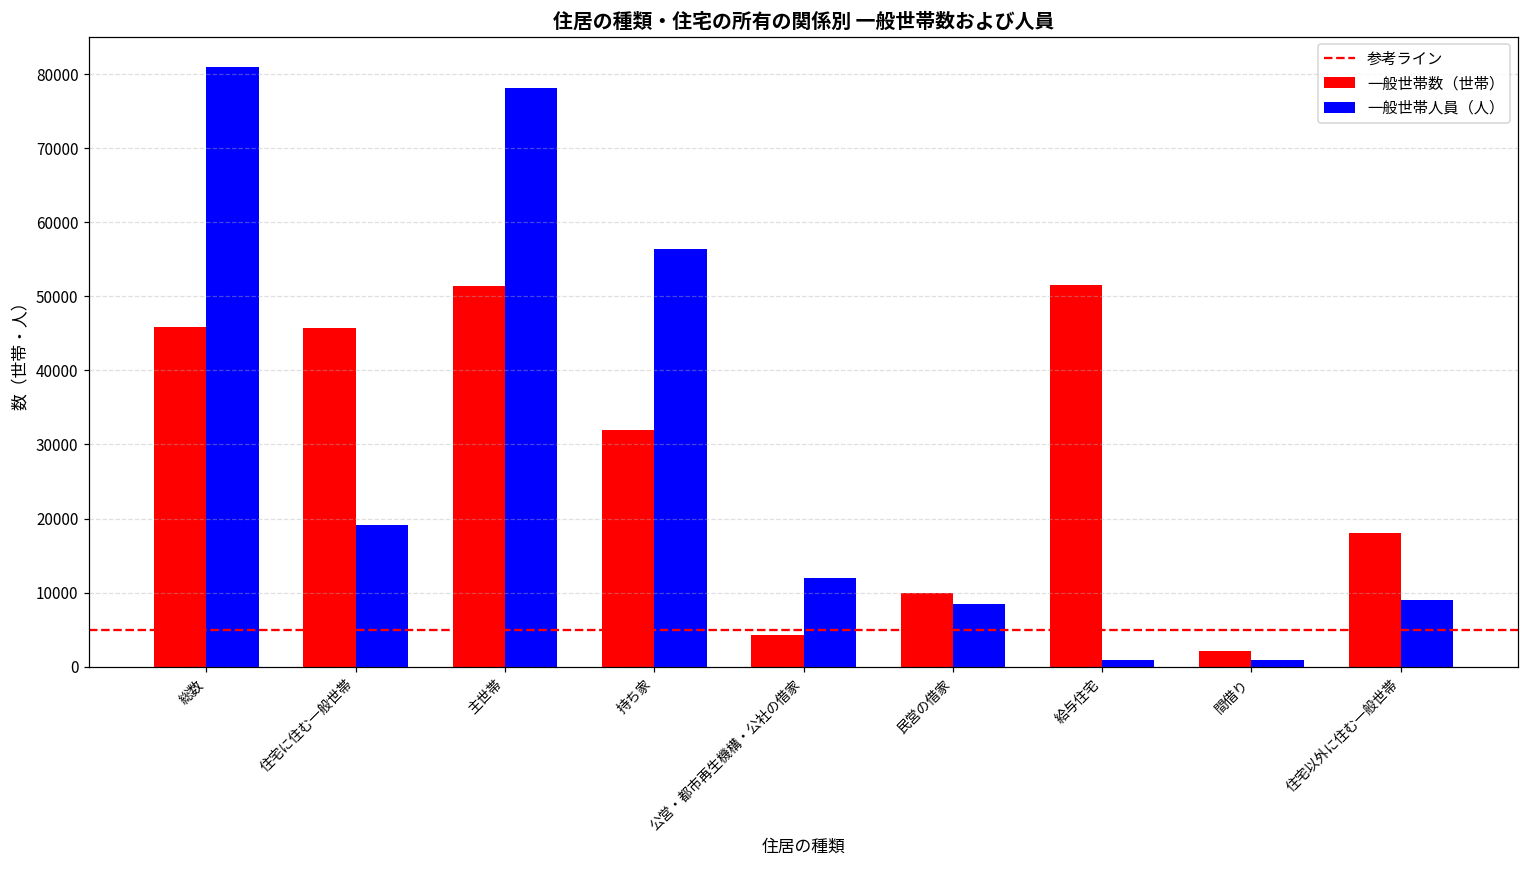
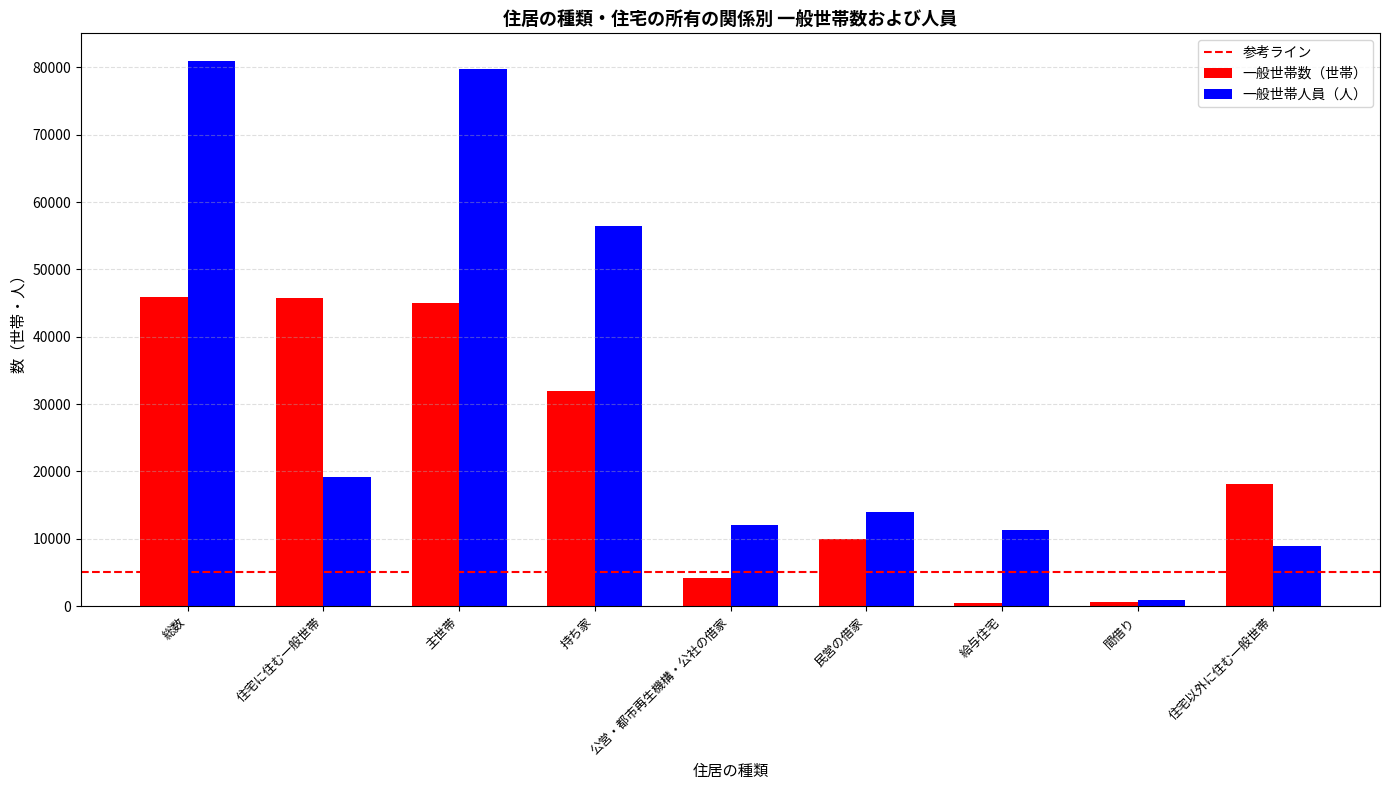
一般世帯数（世帯）, 主世帯: 51000 -> 45000
一般世帯人員（人）, 主世帯: 78000 -> 80000
一般世帯人員（人）, 民営の借家: 8000 -> 14000
一般世帯数（世帯）, 給与住宅: 52000 -> 0
一般世帯人員（人）, 給与住宅: 1000 -> 11000
一般世帯数（世帯）, 間借り: 2000 -> 1000
